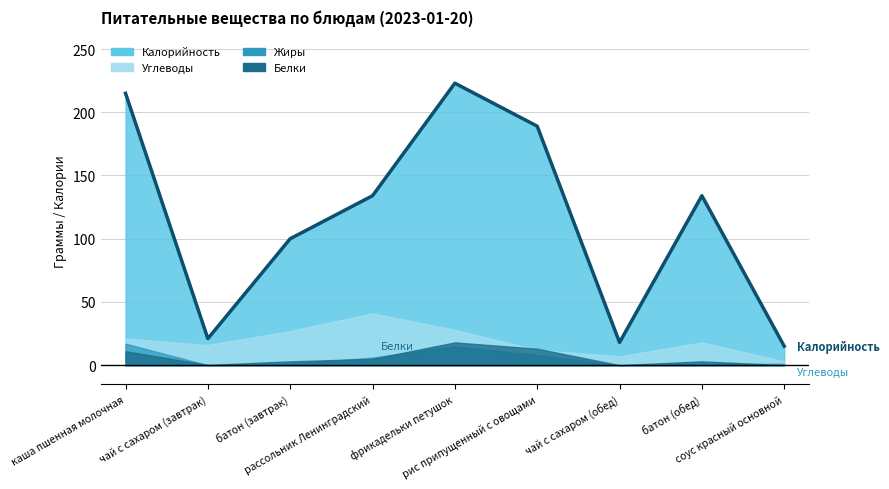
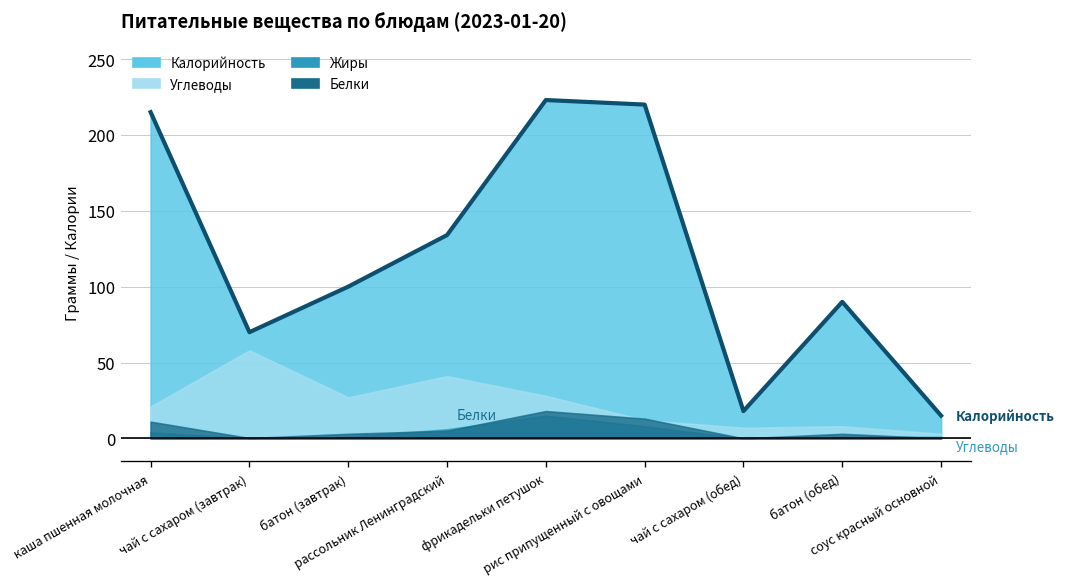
Жиры, каша пшенная молочная: 17 -> 4
Калорийность, чай с сахаром (завтрак): 21 -> 70
Углеводы, чай с сахаром (завтрак): 16 -> 58
Калорийность, рис припущенный с овощами: 189 -> 220
Калорийность, батон (обед): 134 -> 90
Углеводы, батон (обед): 18 -> 8
